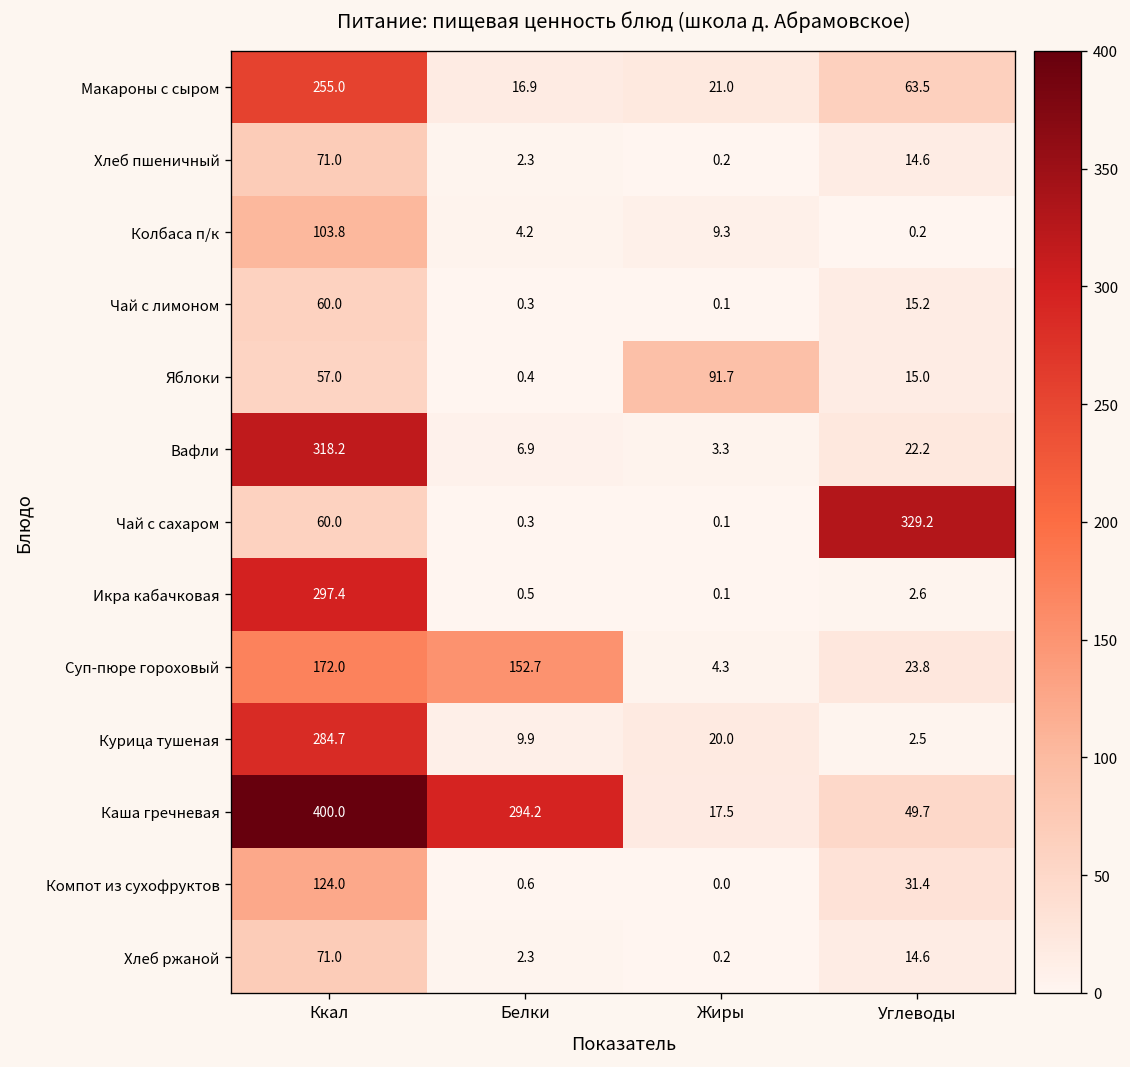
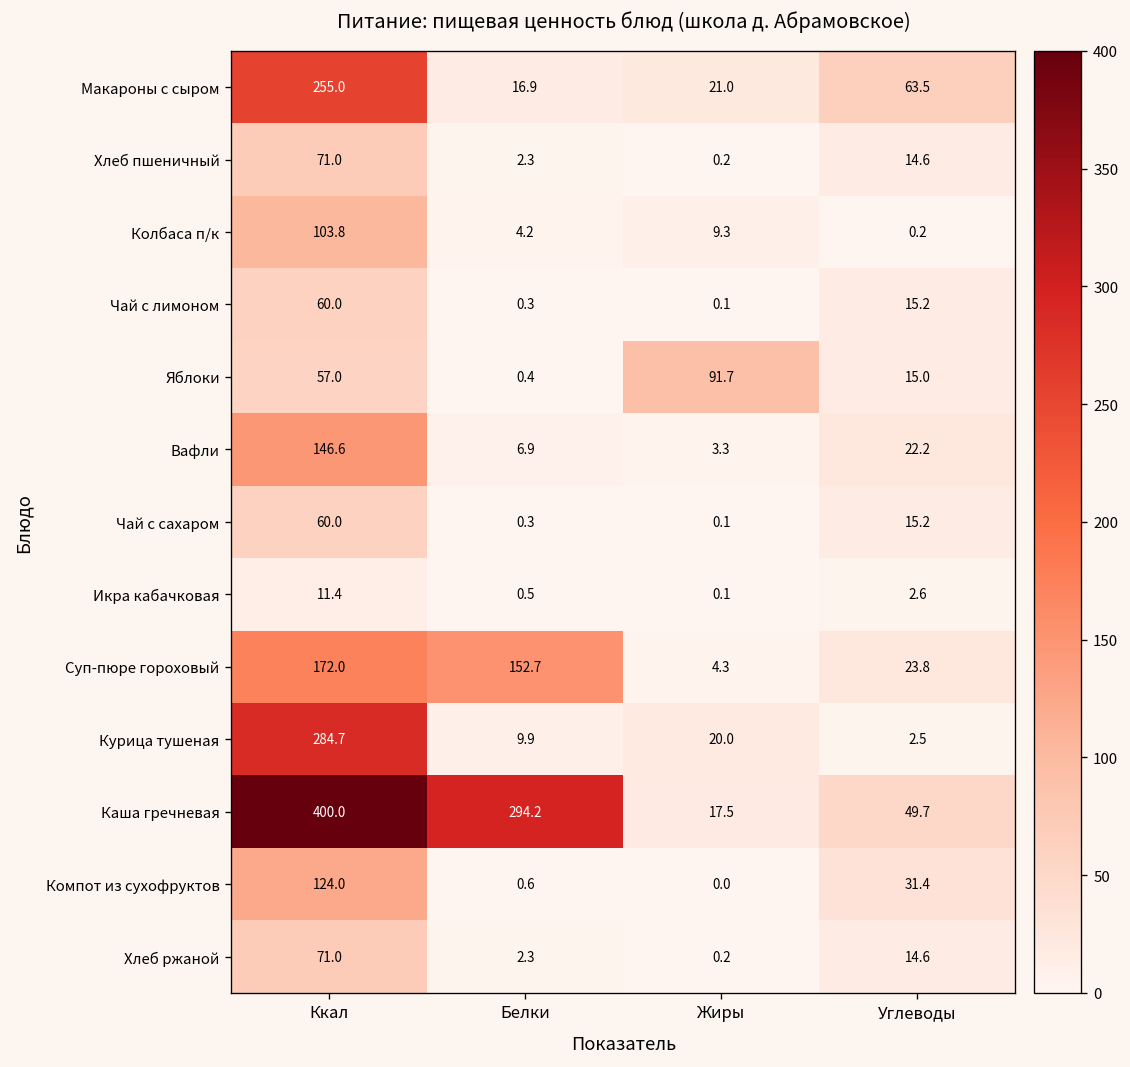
Вафли, Ккал: 318.2 -> 146.6
Чай с сахаром, Углеводы: 329.2 -> 15.2
Икра кабачковая, Ккал: 297.4 -> 11.4
